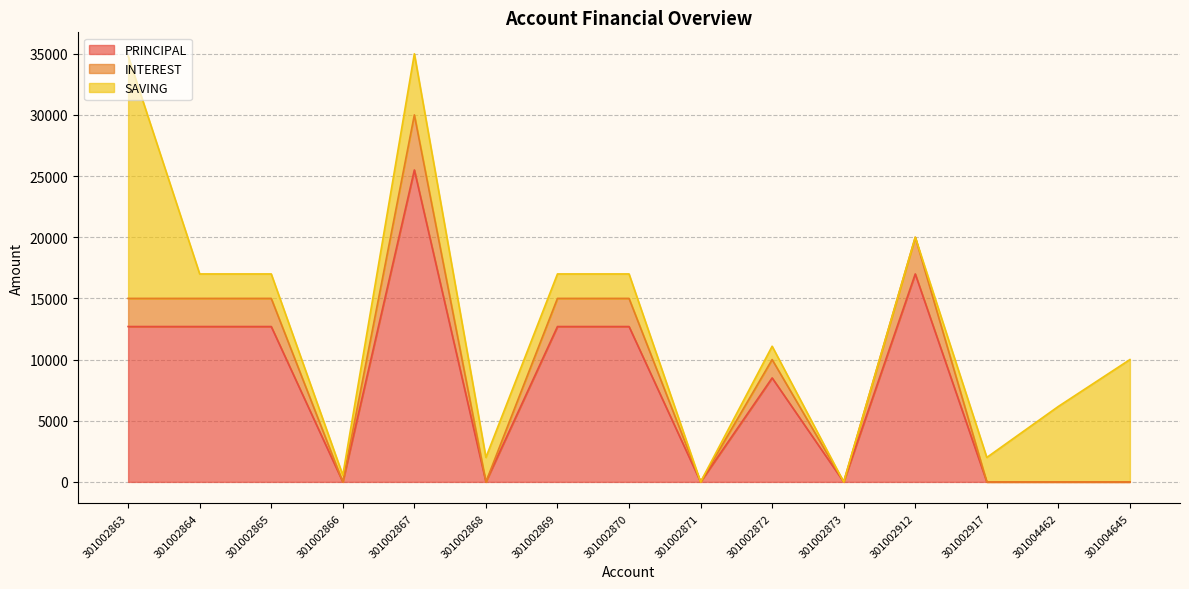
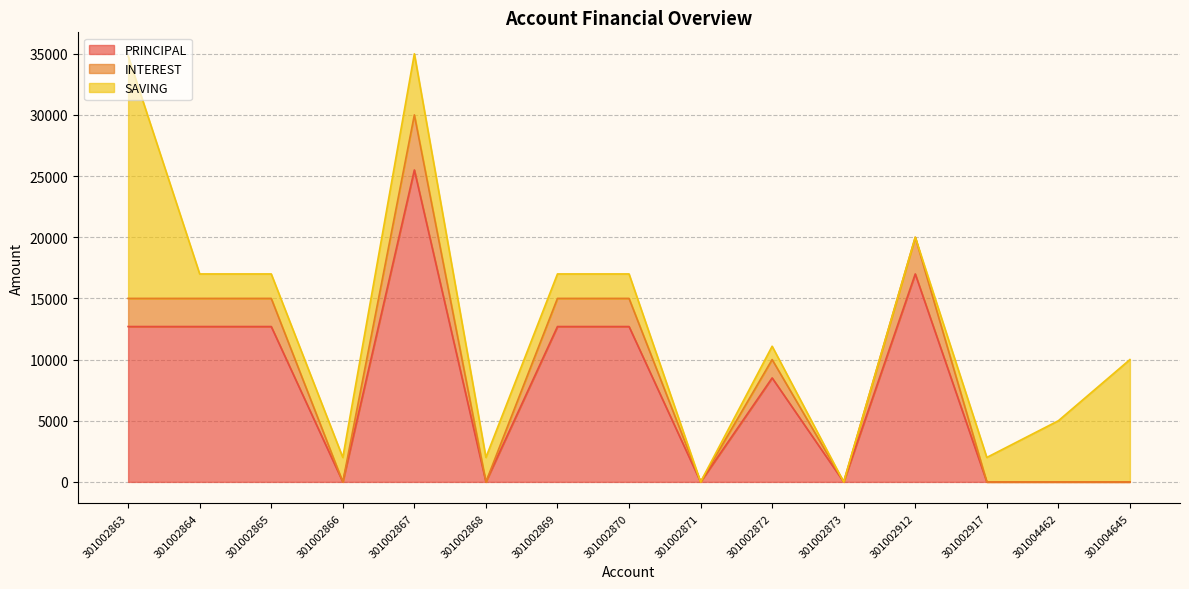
SAVING, 301002866: 600 -> 2000
SAVING, 301004462: 6200 -> 5000
